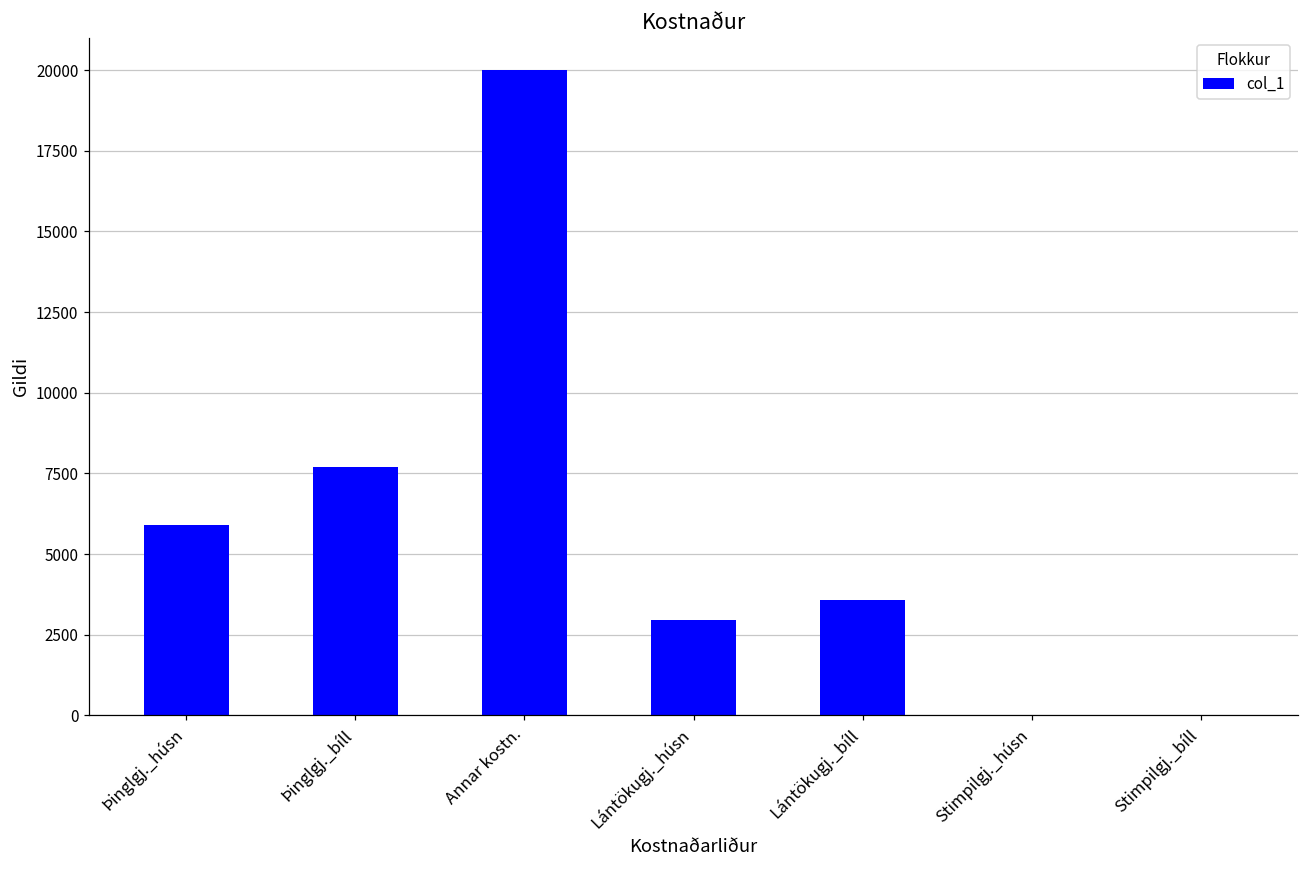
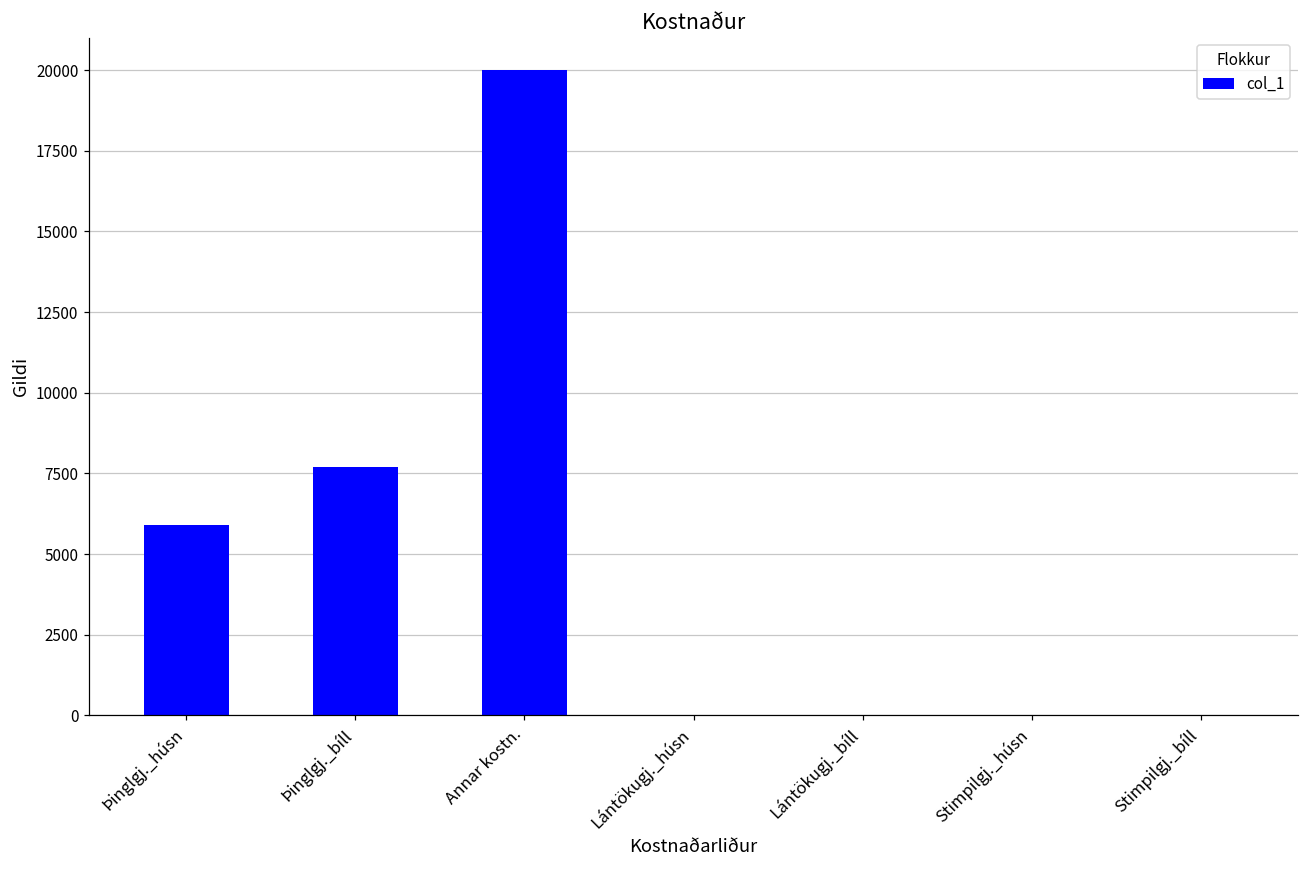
Lántökugj._húsn: 3000 -> 0
Lántökugj._bíll: 3600 -> 0
